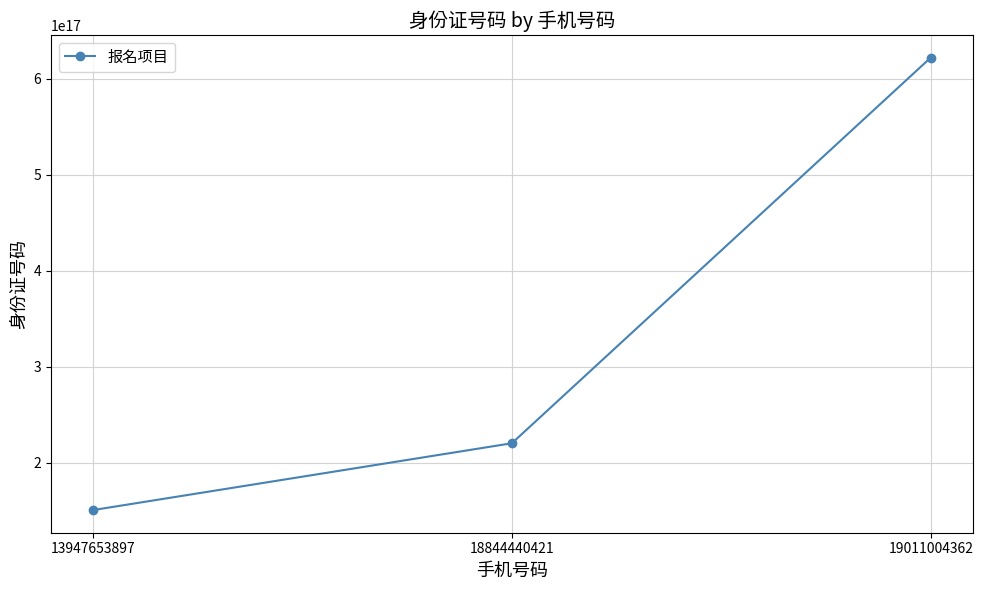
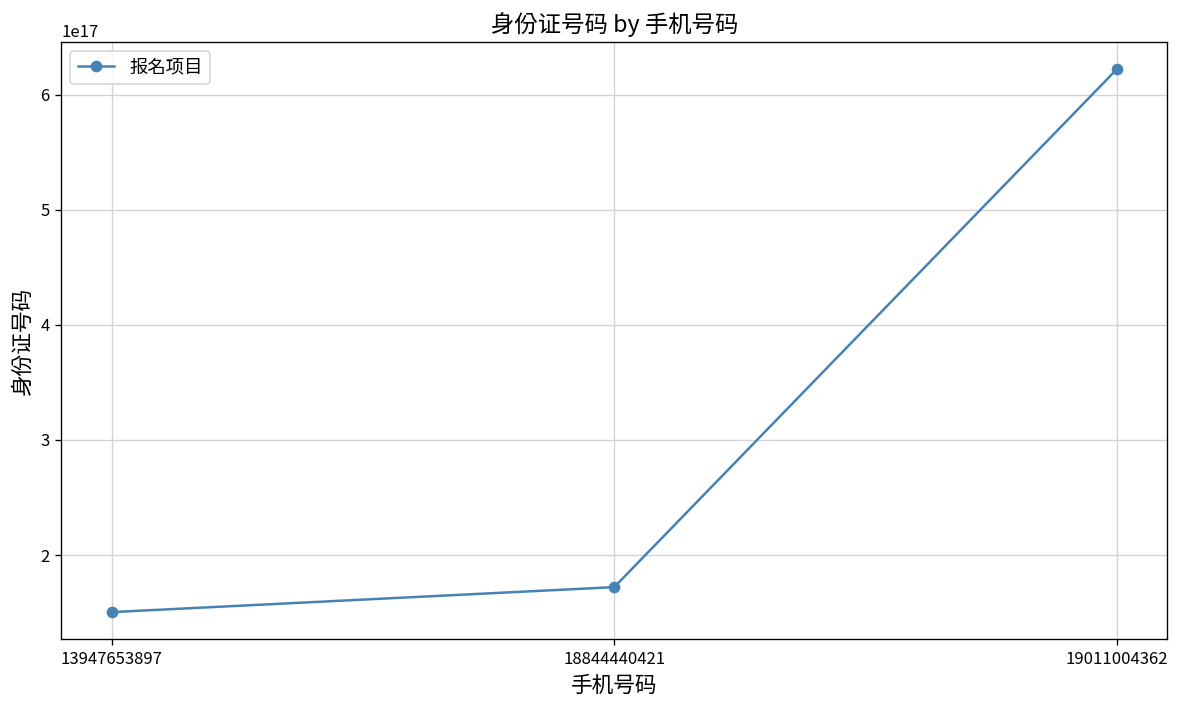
18844440421: 220000000000000000 -> 170000000000000000
